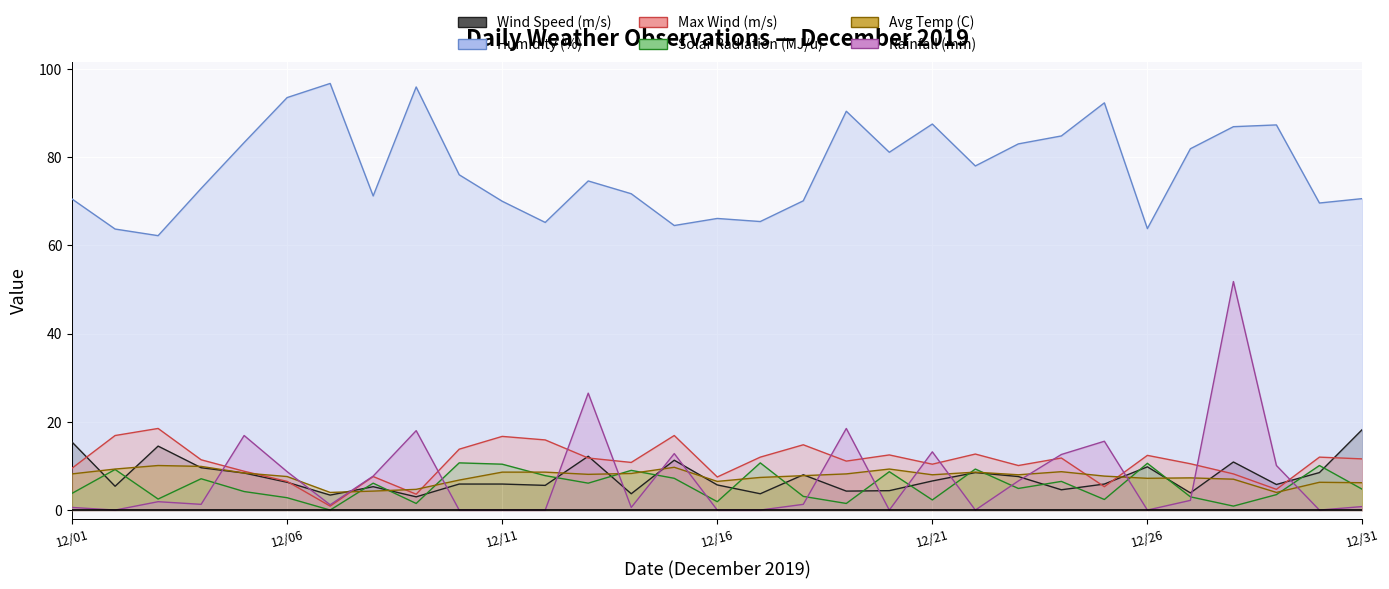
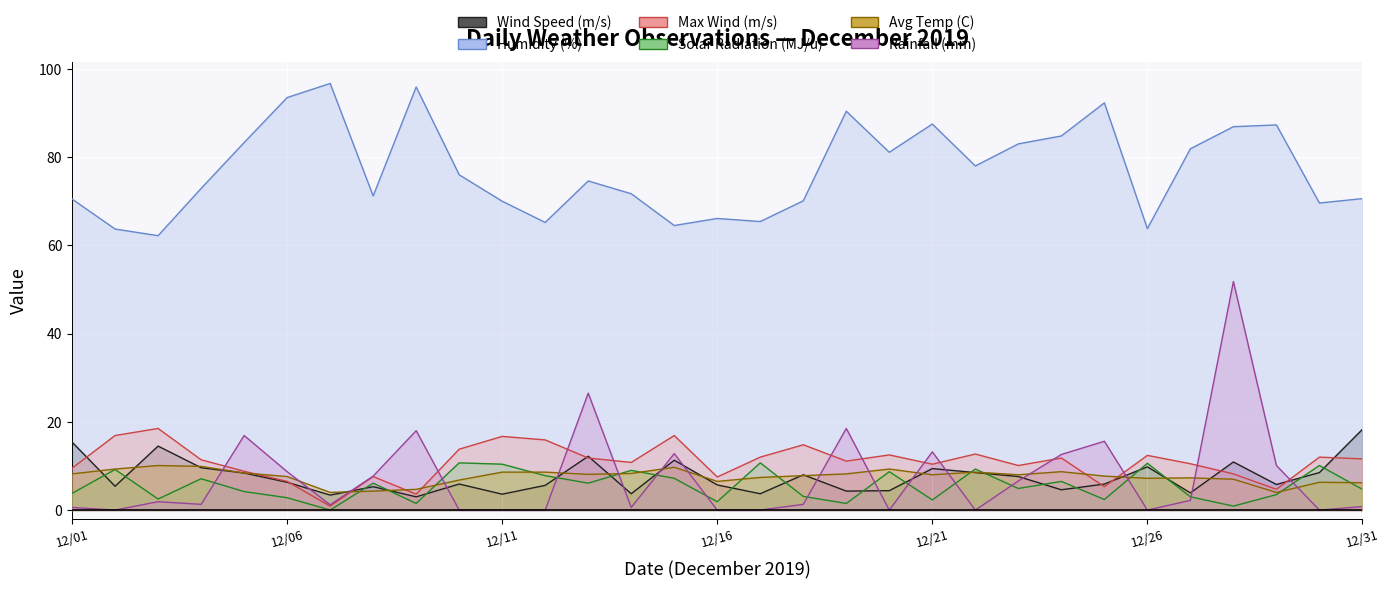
Wind Speed (m/s), 12/11: 6 -> 4
Wind Speed (m/s), 12/21: 7 -> 9
